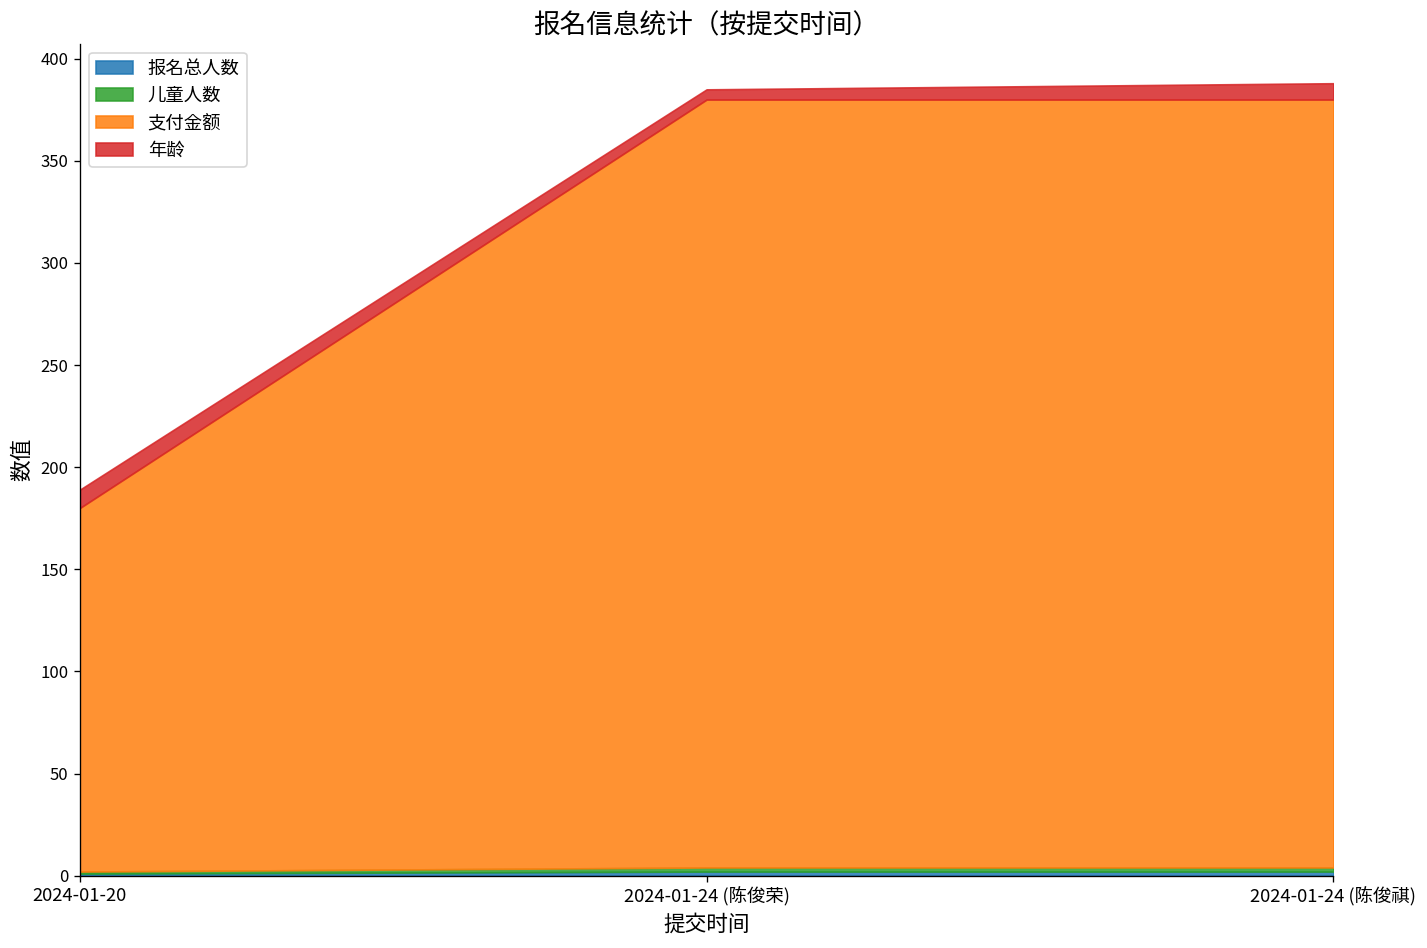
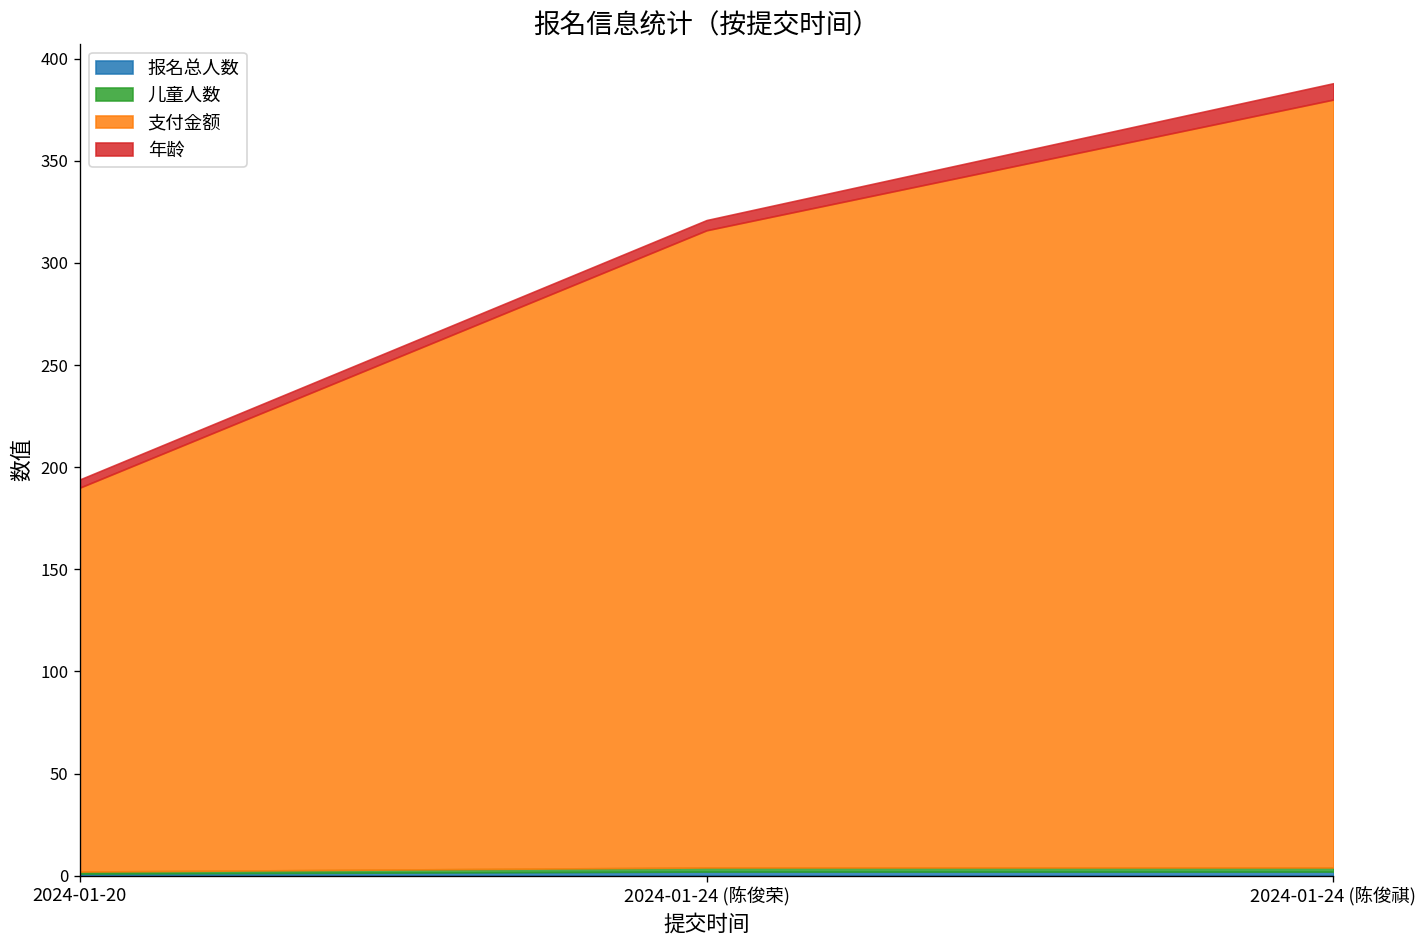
支付金额, 2024-01-20: 178 -> 188
年龄, 2024-01-20: 9 -> 4
支付金额, 2024-01-24 (陈俊荣): 376 -> 312
